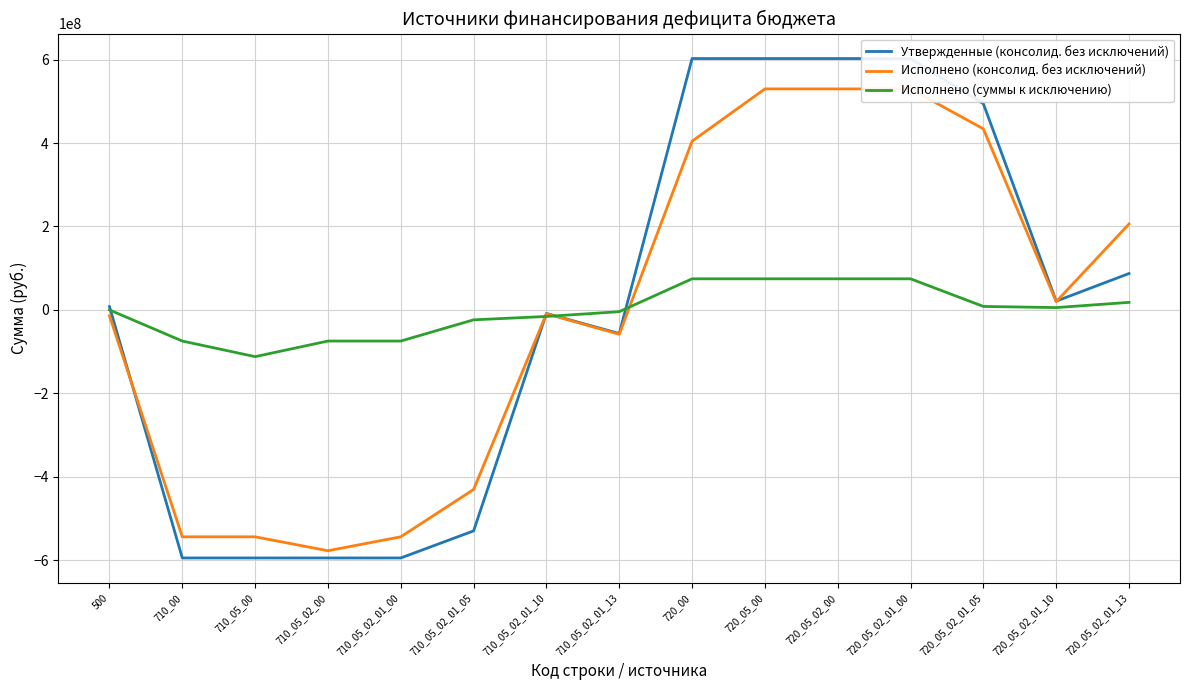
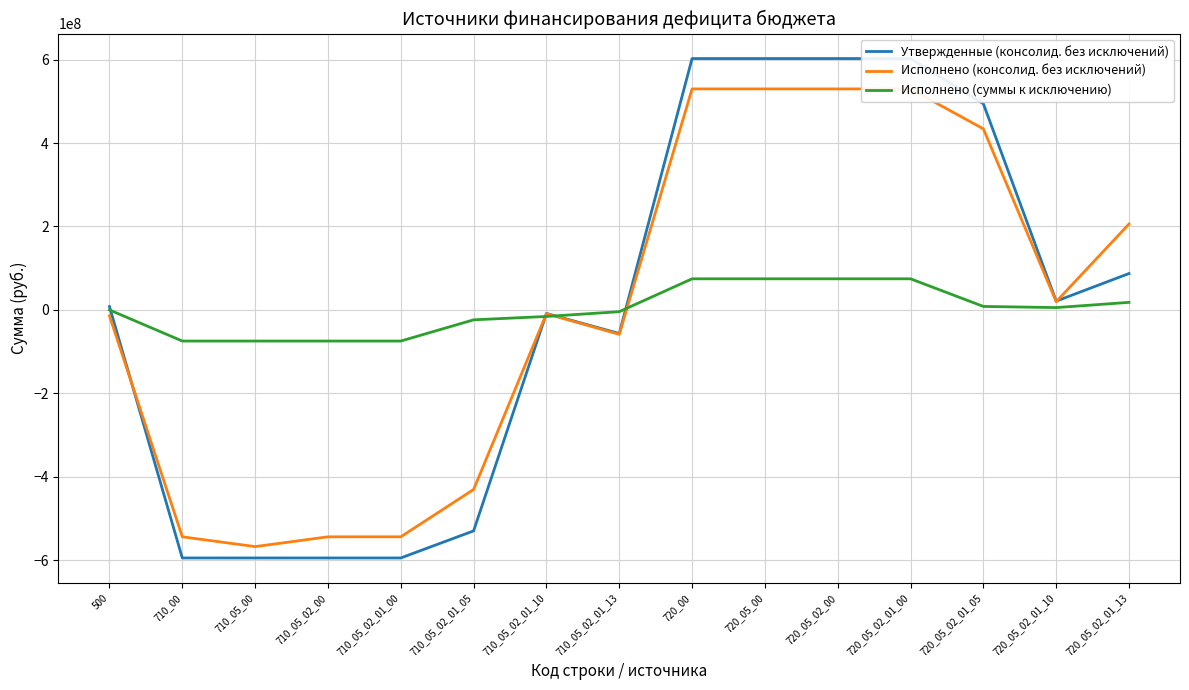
Исполнено (консолид. без исключений), 710_05_00: -540000000 -> -570000000
Исполнено (суммы к исключению), 710_05_00: -110000000 -> -70000000
Исполнено (консолид. без исключений), 710_05_02_00: -580000000 -> -540000000
Исполнено (консолид. без исключений), 720_00: 400000000 -> 530000000
